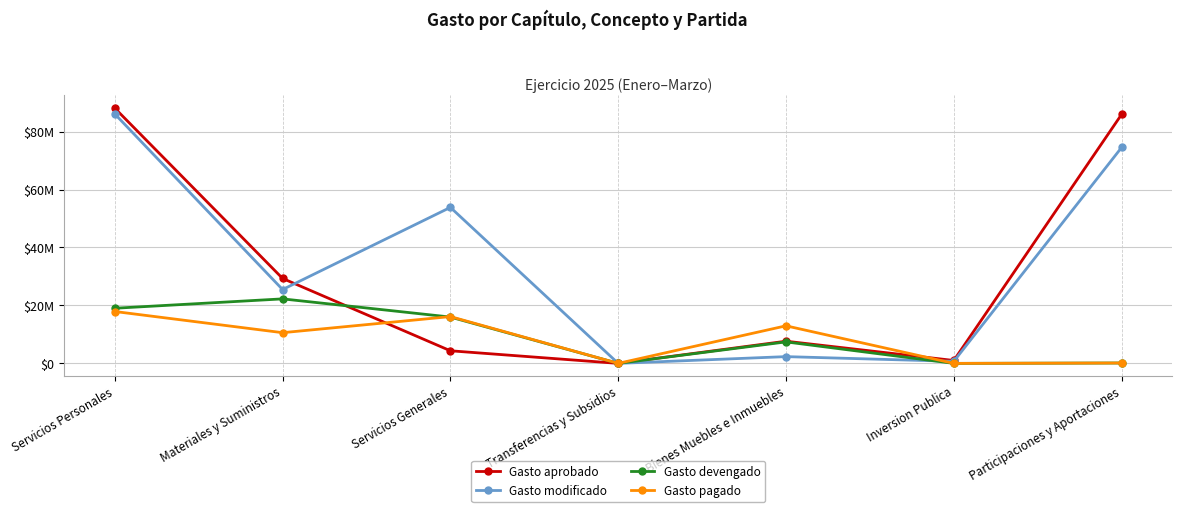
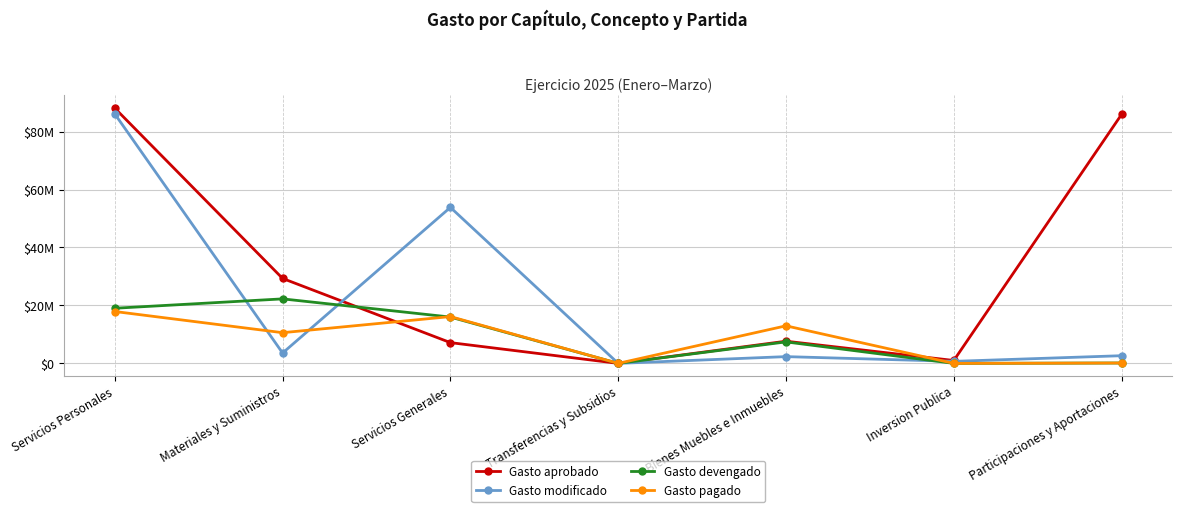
Gasto modificado, Materiales y Suministros: $25000000 -> $4000000
Gasto aprobado, Servicios Generales: $4000000 -> $7000000
Gasto modificado, Participaciones y Aportaciones: $75000000 -> $3000000
